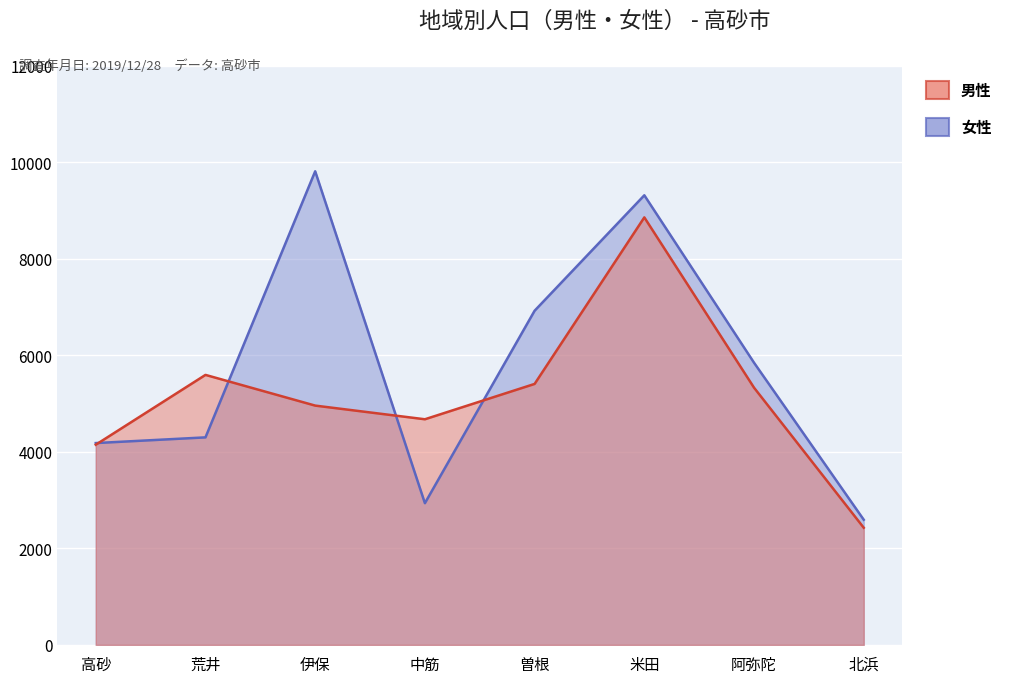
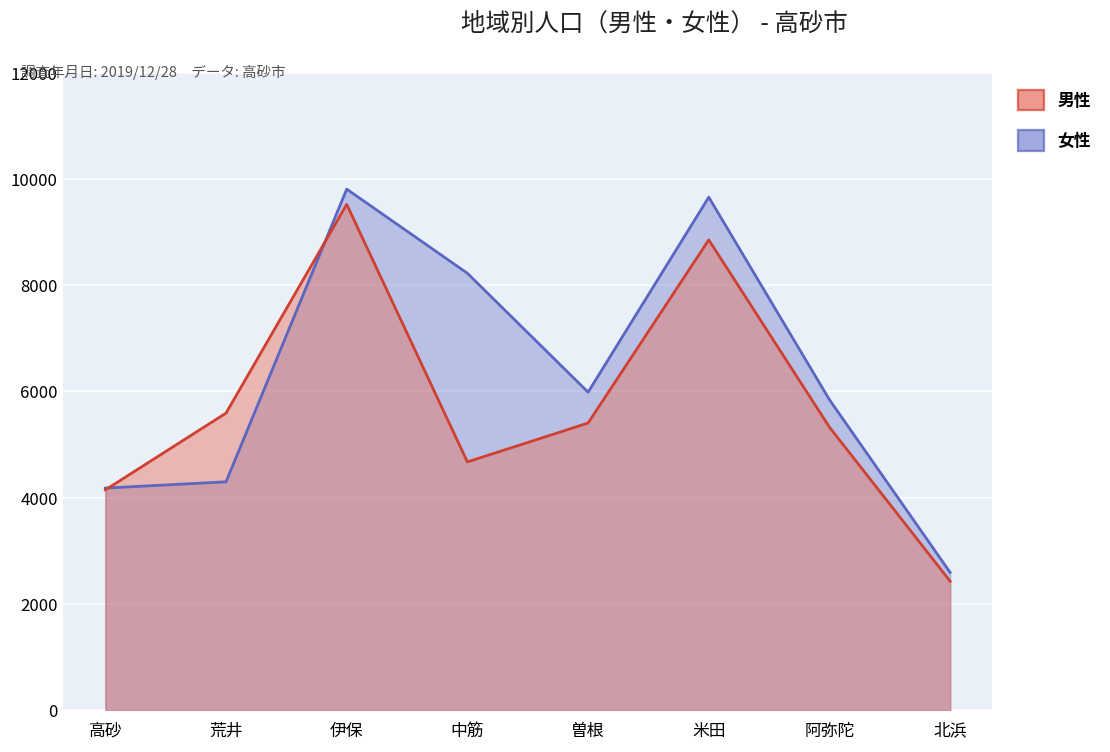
男性, 伊保: 5000 -> 9500
女性, 中筋: 2900 -> 8200
女性, 曽根: 6900 -> 6000
女性, 米田: 9300 -> 9700
